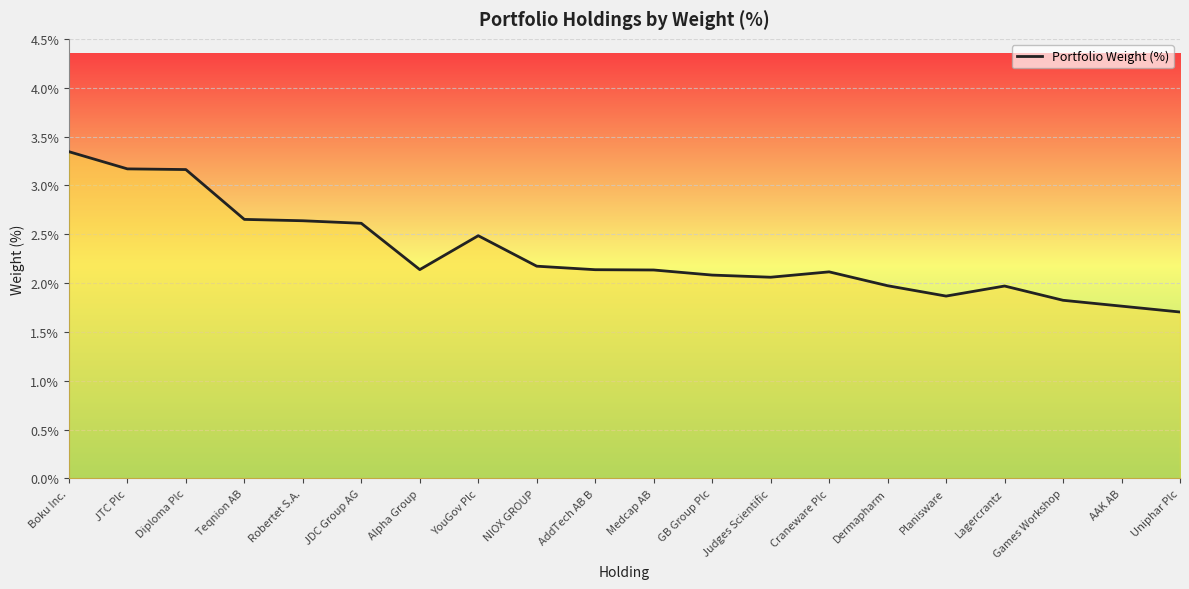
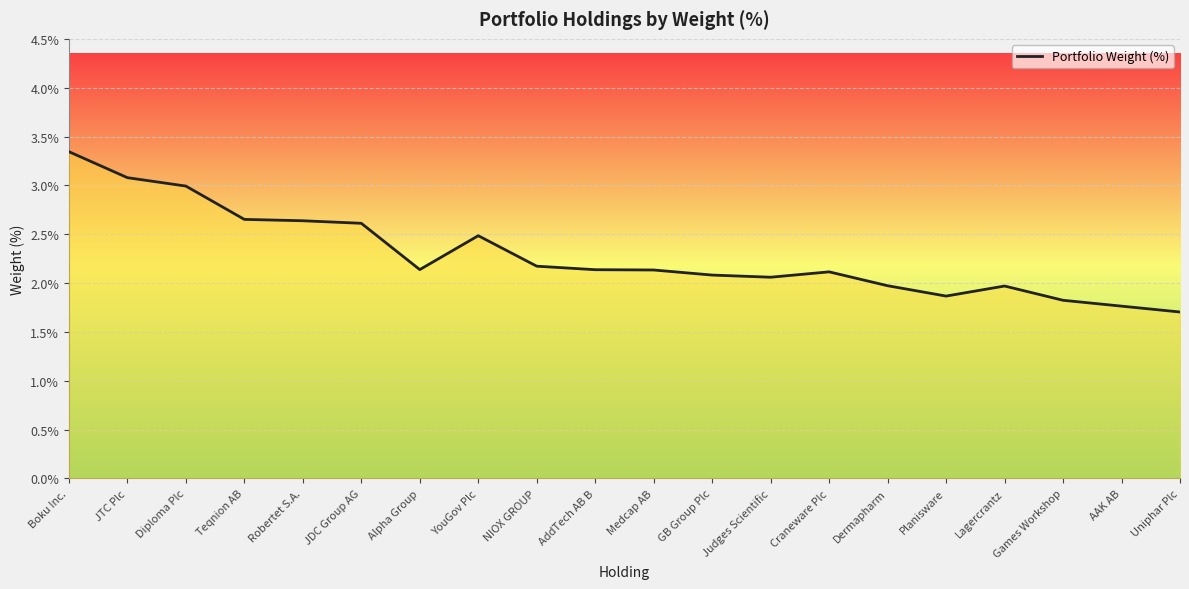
JTC Plc: 3.2% -> 3.1%
Diploma Plc: 3.2% -> 3.0%
